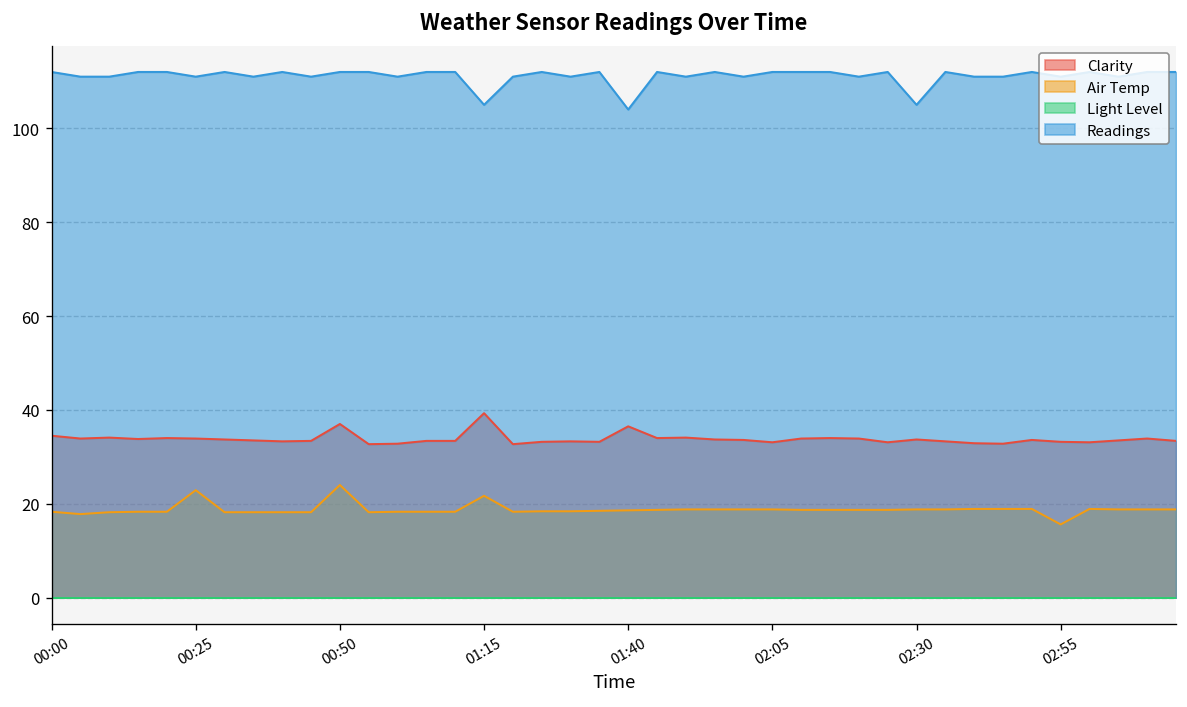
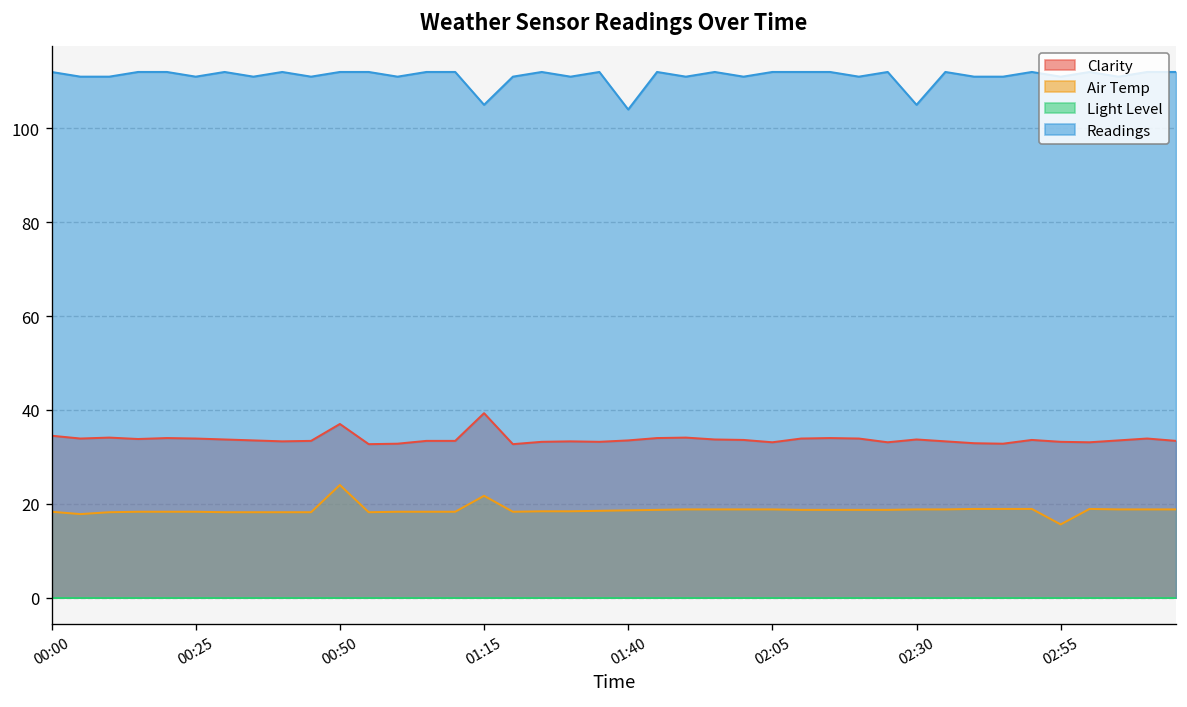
Air Temp, 00:25: 23 -> 18
Clarity, 01:40: 37 -> 34
